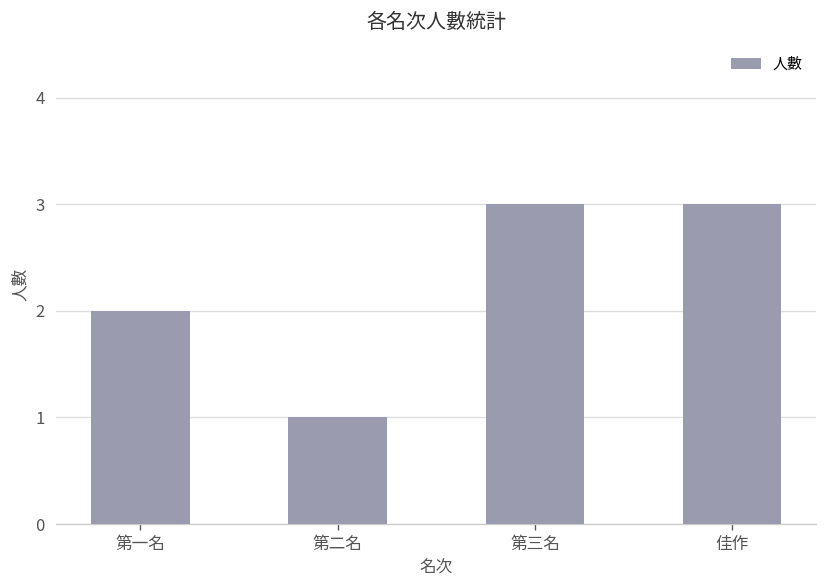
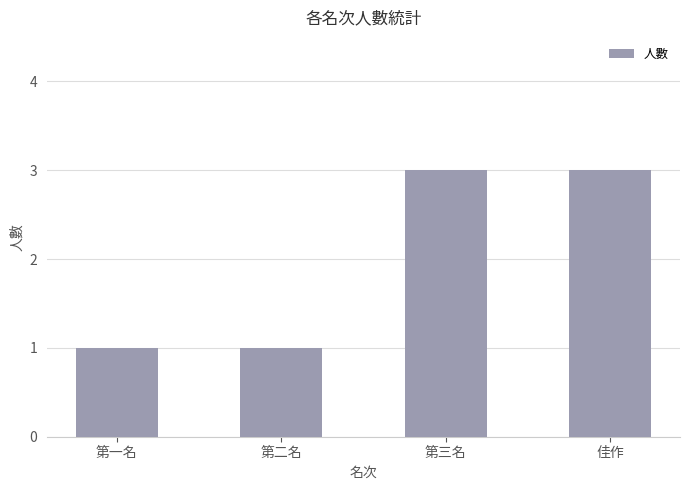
第一名: 2 -> 1
